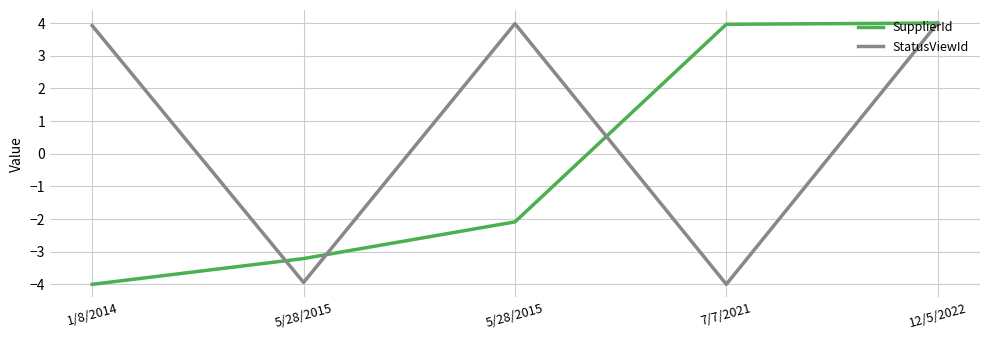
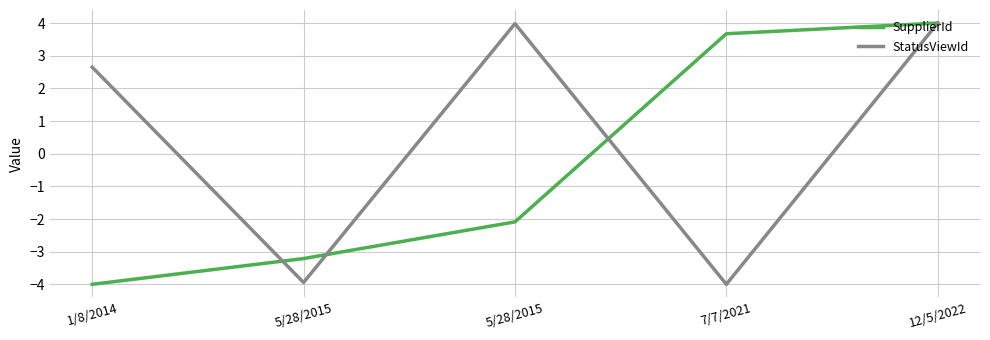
StatusViewId, 1/8/2014: 3.9 -> 2.7
SupplierId, 7/7/2021: 4.0 -> 3.7
